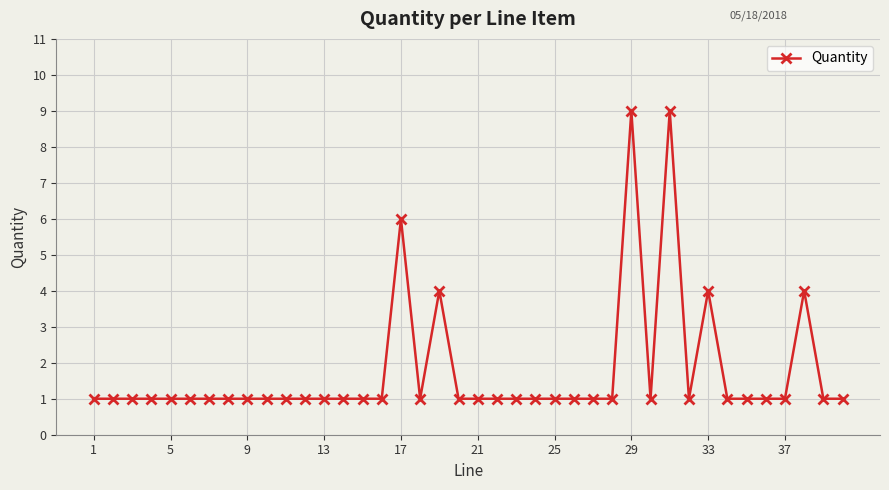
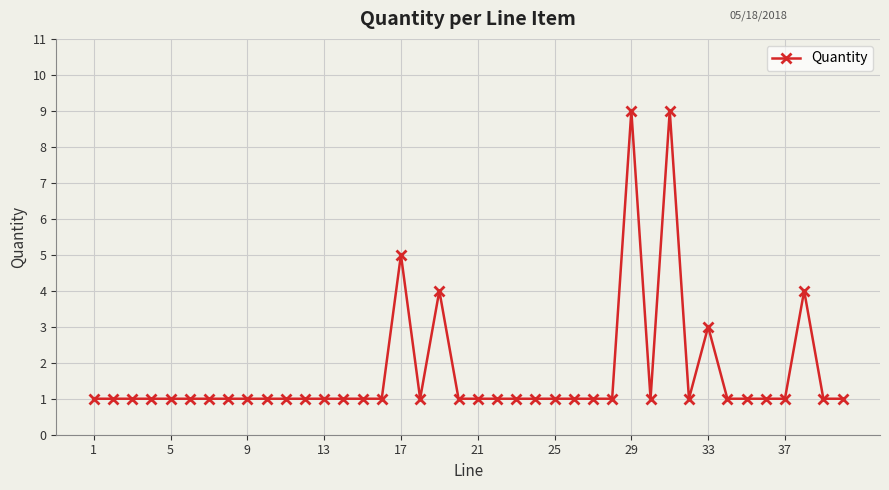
17: 6 -> 5
33: 4 -> 3
